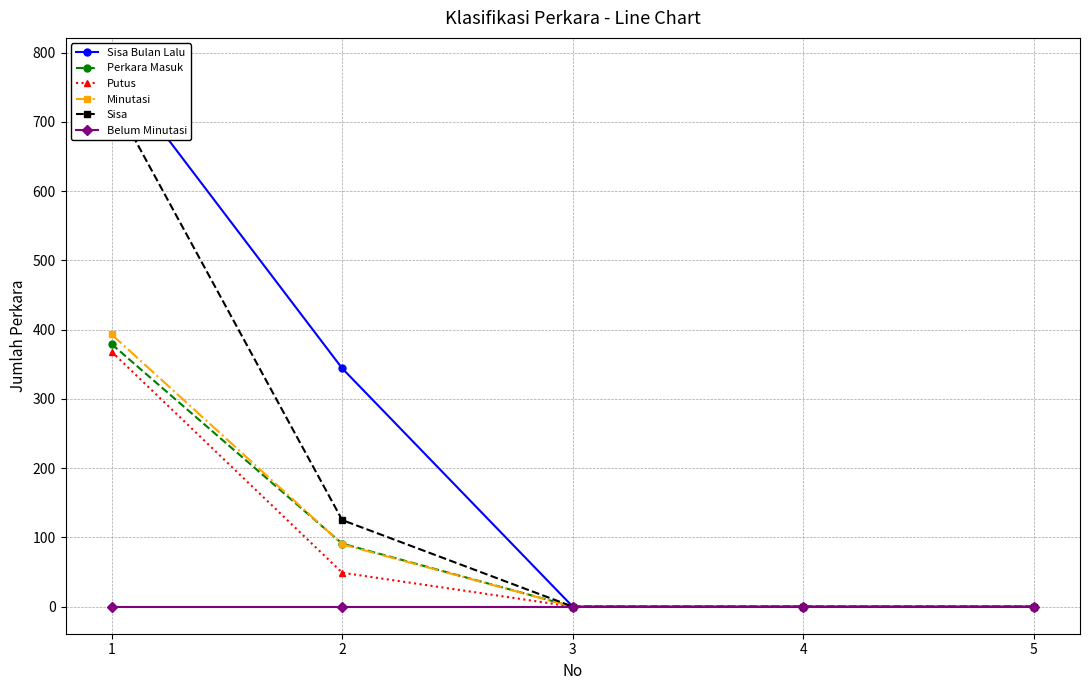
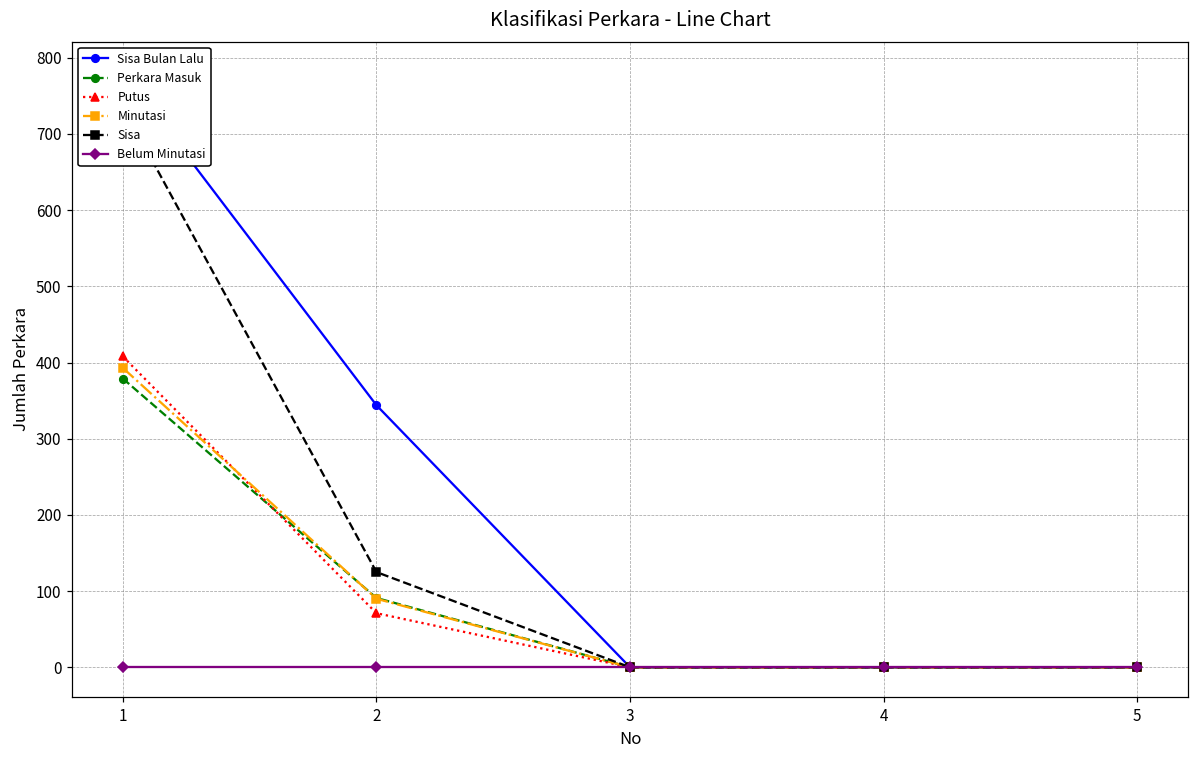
Putus, 1: 370 -> 410
Putus, 2: 50 -> 70
